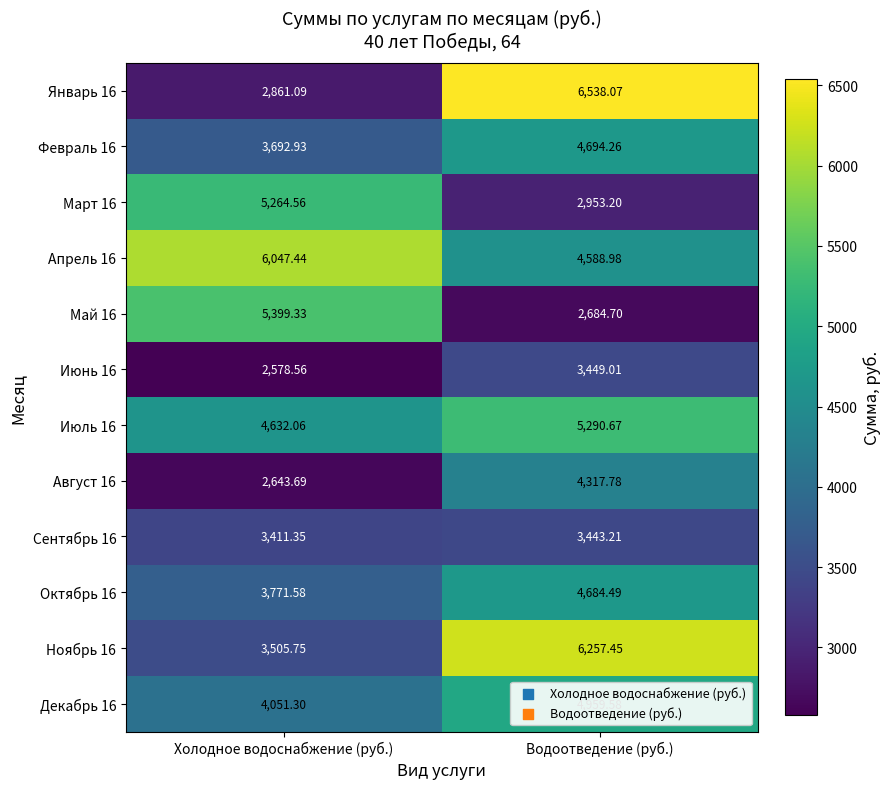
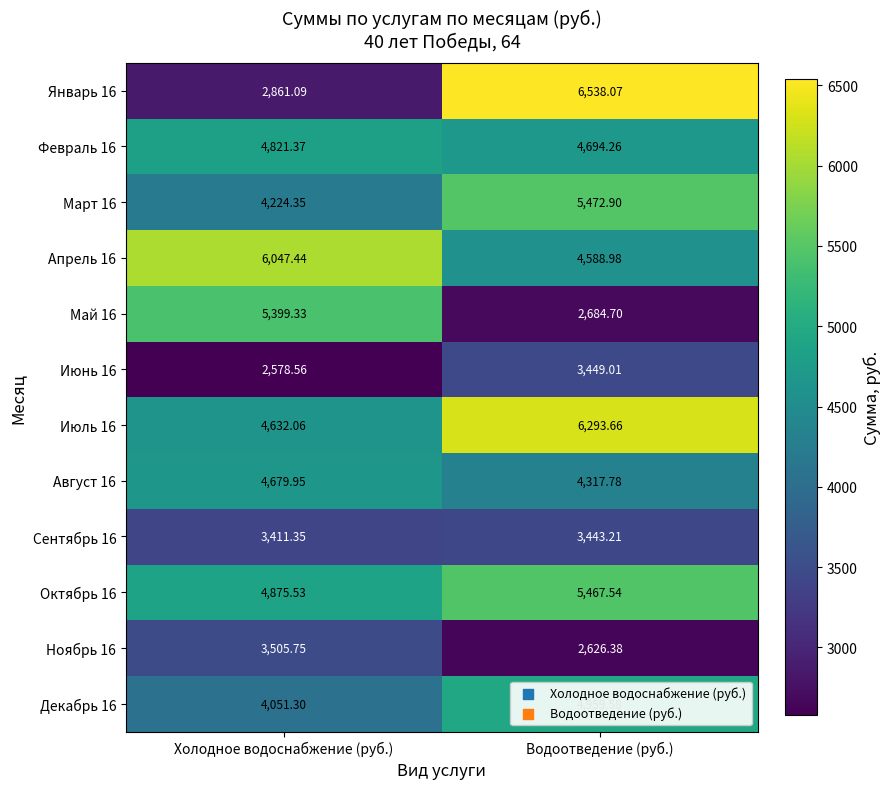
Февраль 16, Холодное водоснабжение (руб.): 3,692.93 -> 4,821.37
Март 16, Холодное водоснабжение (руб.): 5,264.56 -> 4,224.35
Март 16, Водоотведение (руб.): 2,953.20 -> 5,472.90
Июль 16, Водоотведение (руб.): 5,290.67 -> 6,293.66
Август 16, Холодное водоснабжение (руб.): 2,643.69 -> 4,679.95
Октябрь 16, Холодное водоснабжение (руб.): 3,771.58 -> 4,875.53
Октябрь 16, Водоотведение (руб.): 4,684.49 -> 5,467.54
Ноябрь 16, Водоотведение (руб.): 6,257.45 -> 2,626.38
